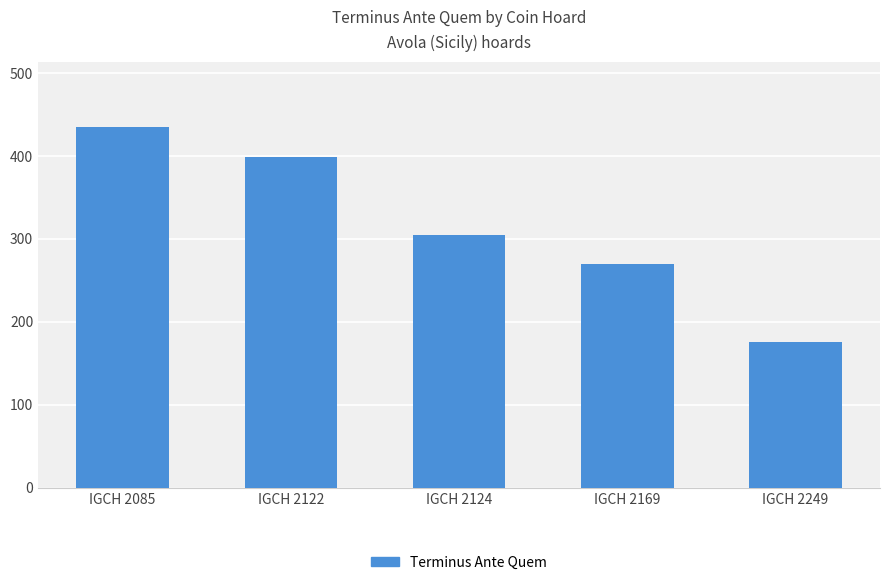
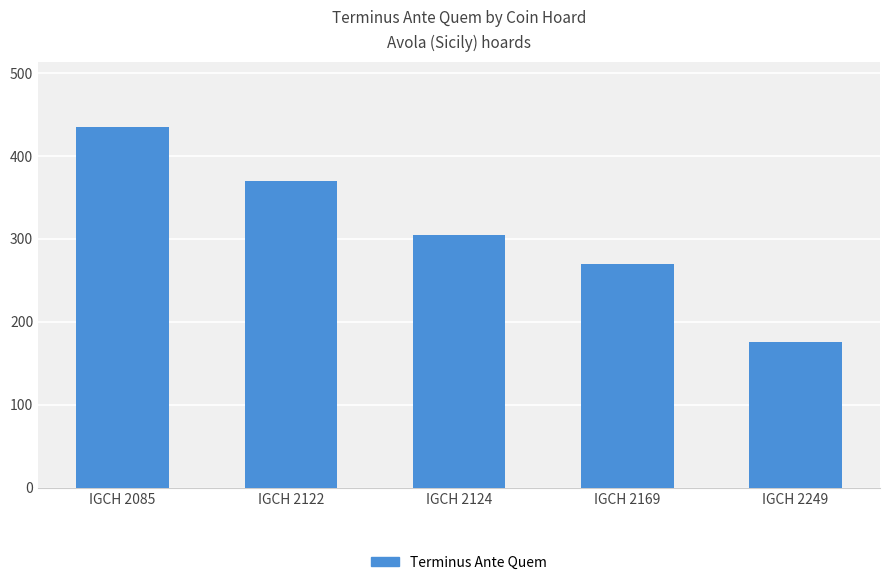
IGCH 2122: 400 -> 370
